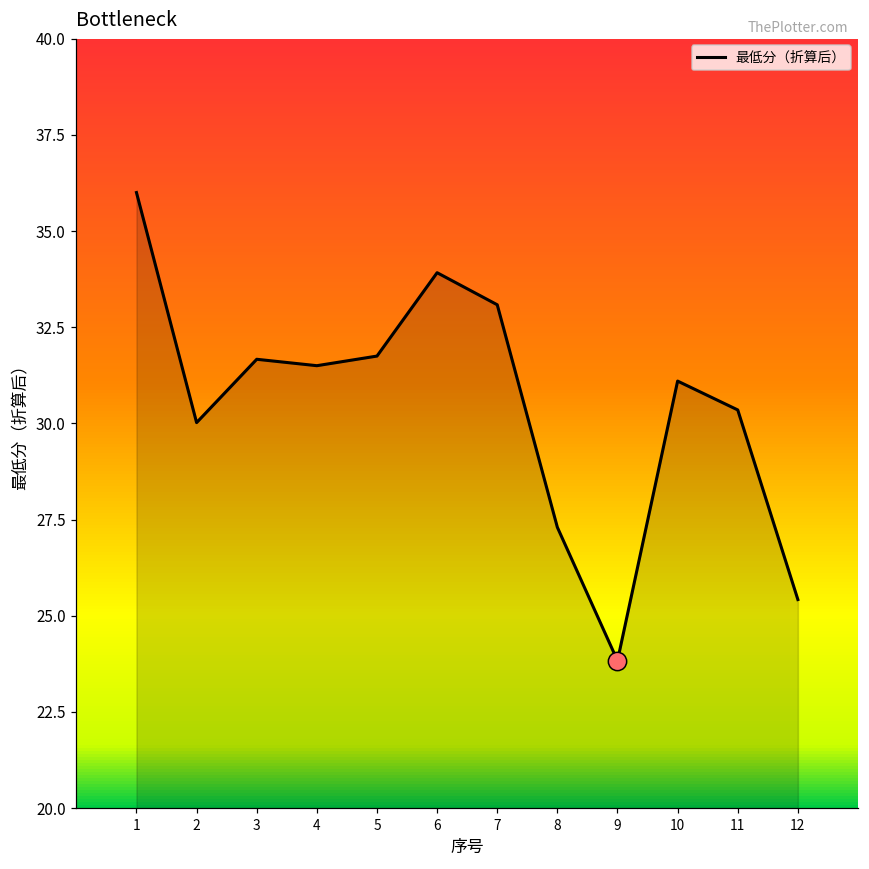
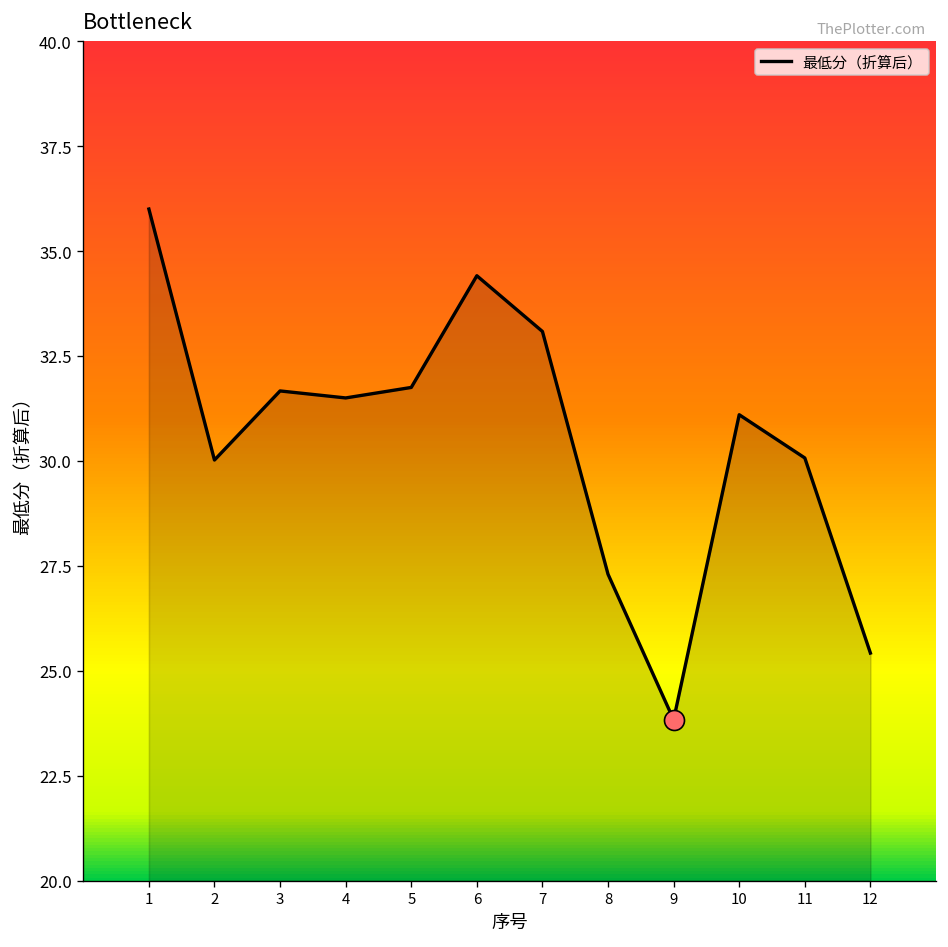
最低分（折算后）, 6: 33.9 -> 34.4
最低分（折算后）, 11: 30.4 -> 30.1
